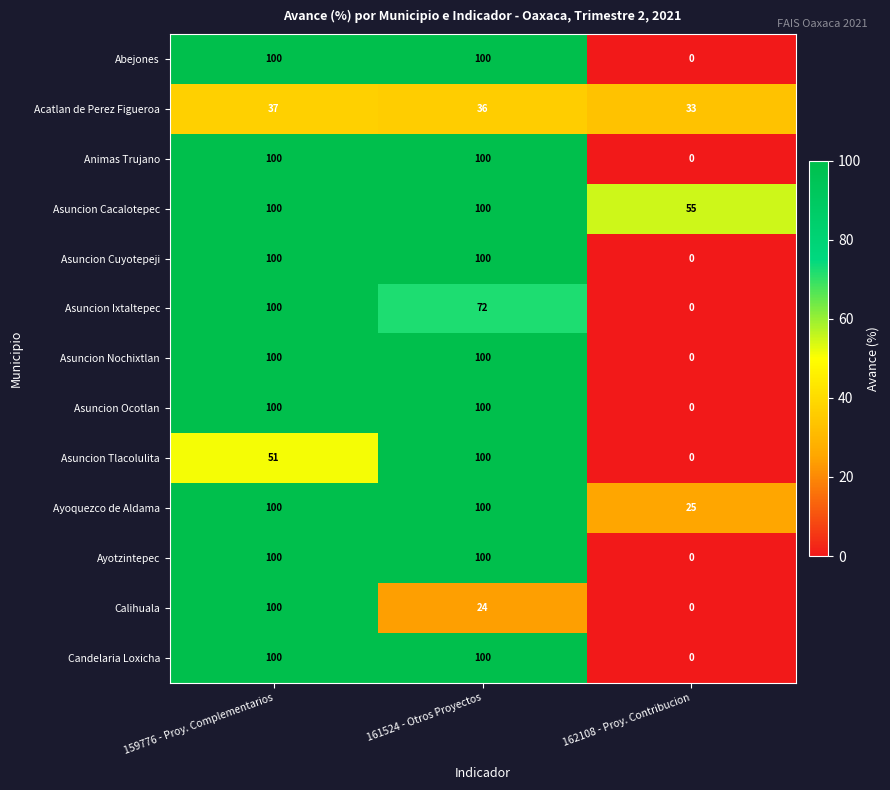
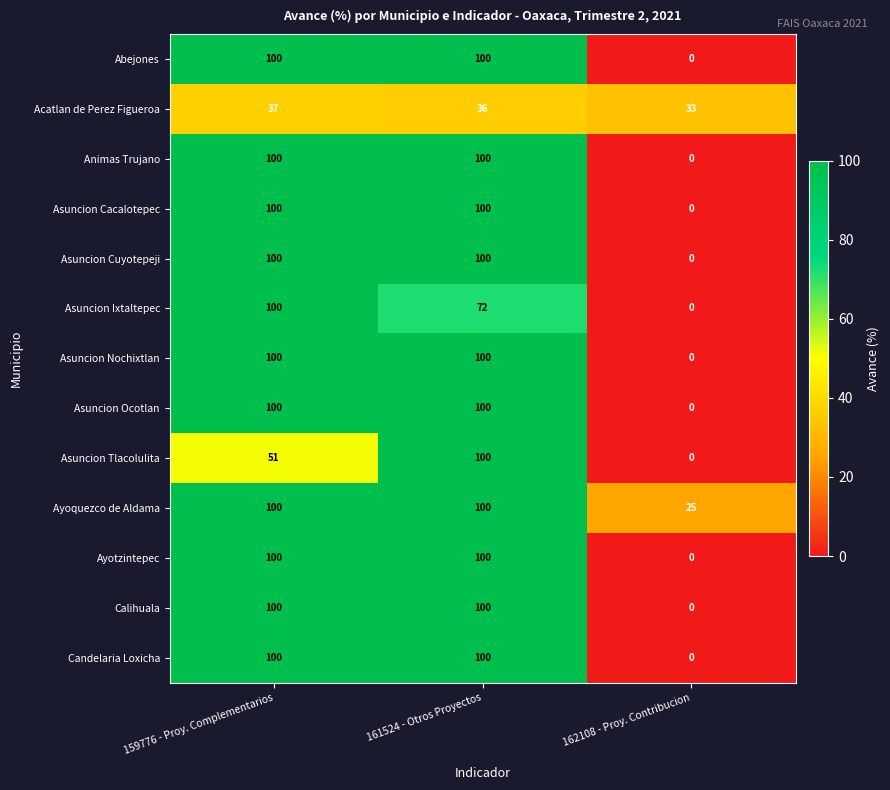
Asuncion Cacalotepec, 162108 - Proy. Contribucion: 55 -> 0
Calihuala, 161524 - Otros Proyectos: 24 -> 100
